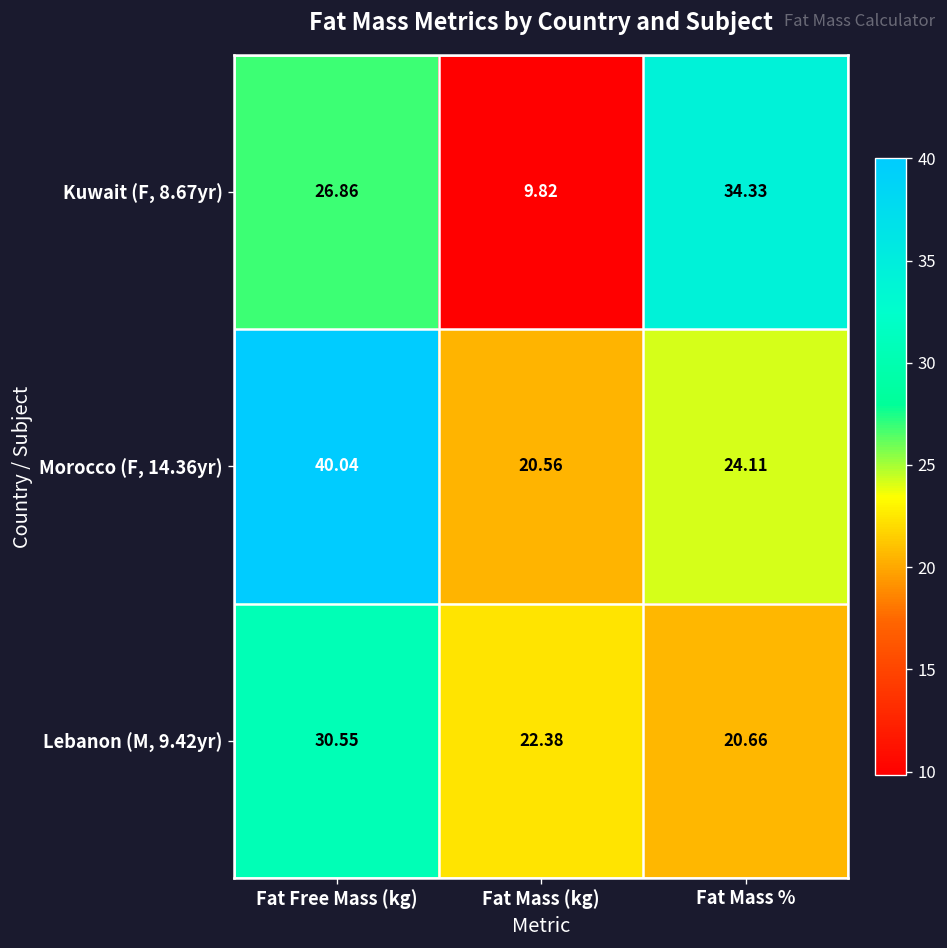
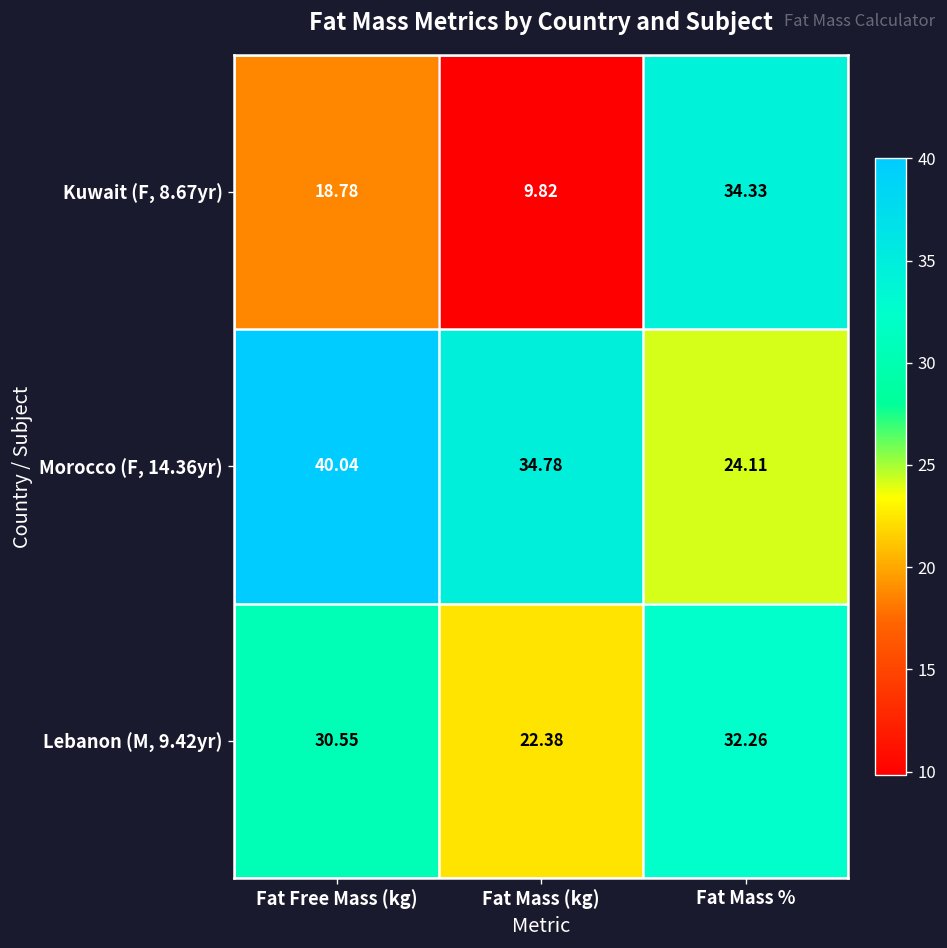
Kuwait (F, 8.67yr), Fat Free Mass (kg): 26.86 -> 18.78
Morocco (F, 14.36yr), Fat Mass (kg): 20.56 -> 34.78
Lebanon (M, 9.42yr), Fat Mass %: 20.66 -> 32.26
